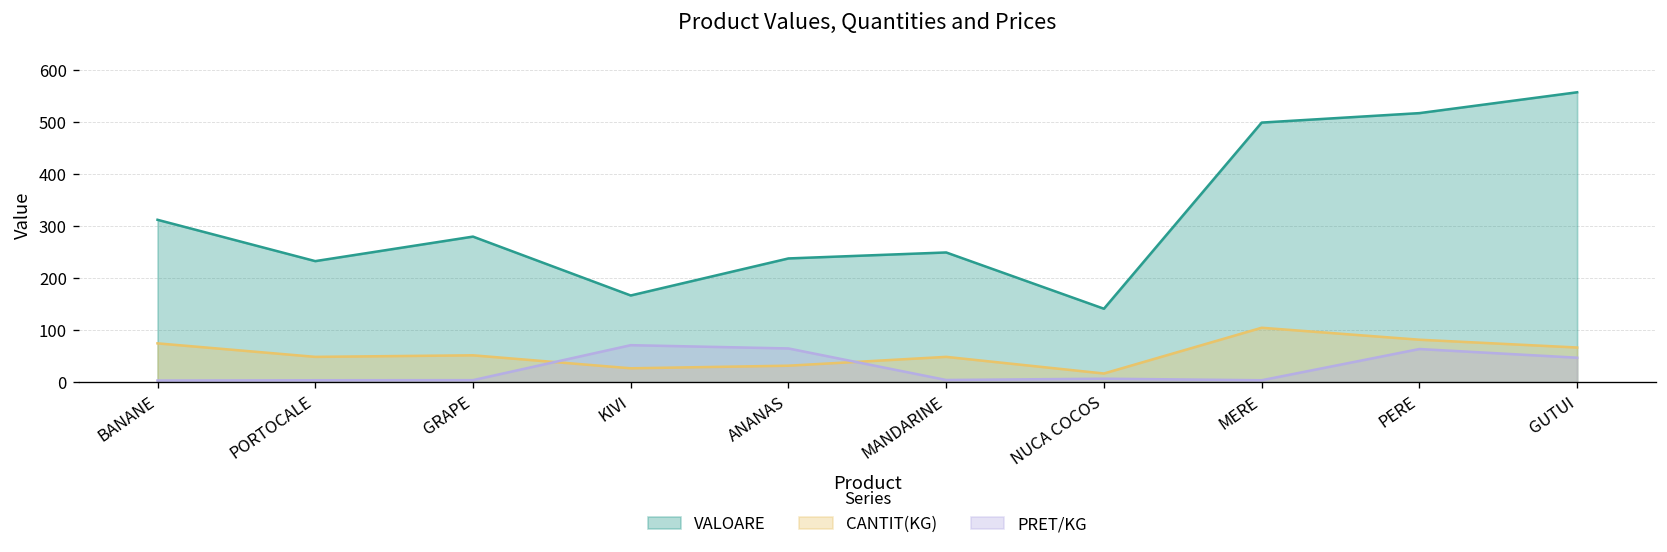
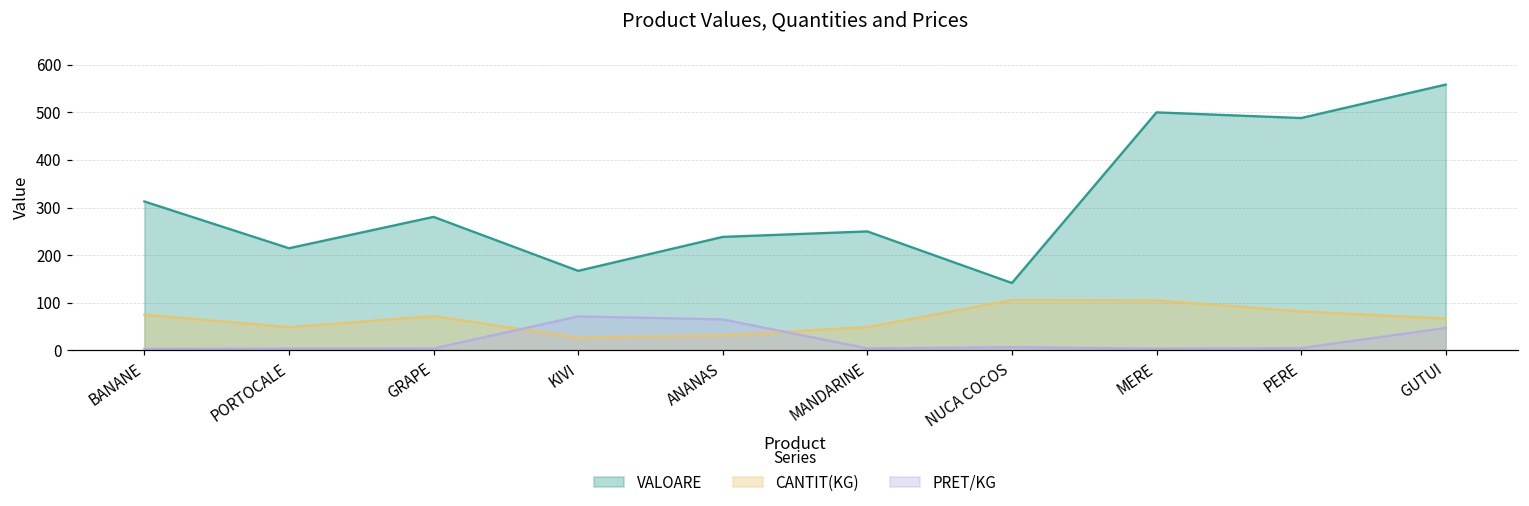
VALOARE, PORTOCALE: 230 -> 210
CANTIT(KG), GRAPE: 50 -> 70
CANTIT(KG), NUCA COCOS: 20 -> 110
VALOARE, PERE: 520 -> 490
PRET/KG, PERE: 60 -> 10
